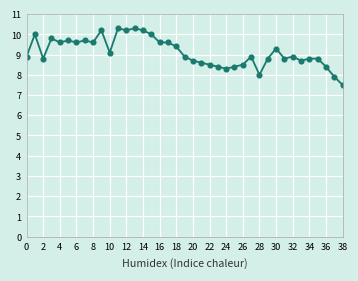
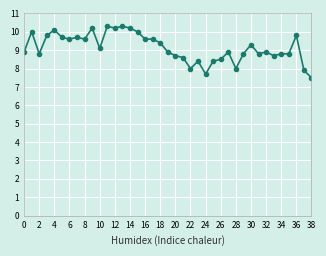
4: 9.6 -> 10.1
22: 8.5 -> 8.0
24: 8.3 -> 7.7
36: 8.4 -> 9.8
